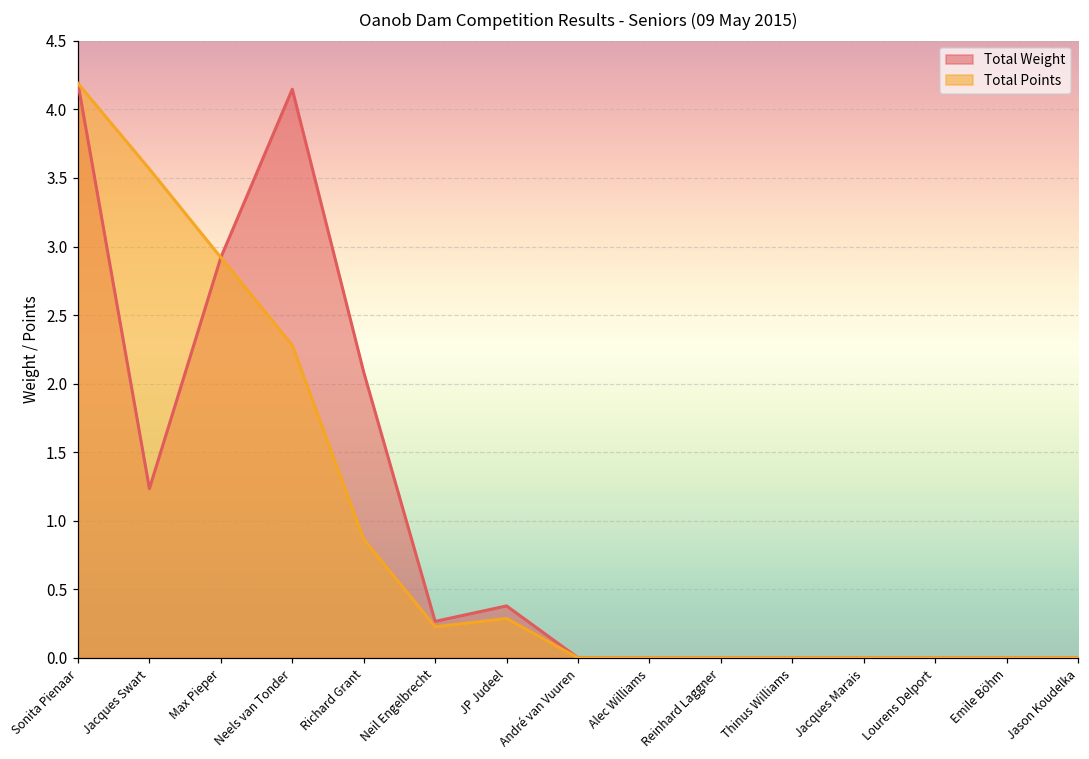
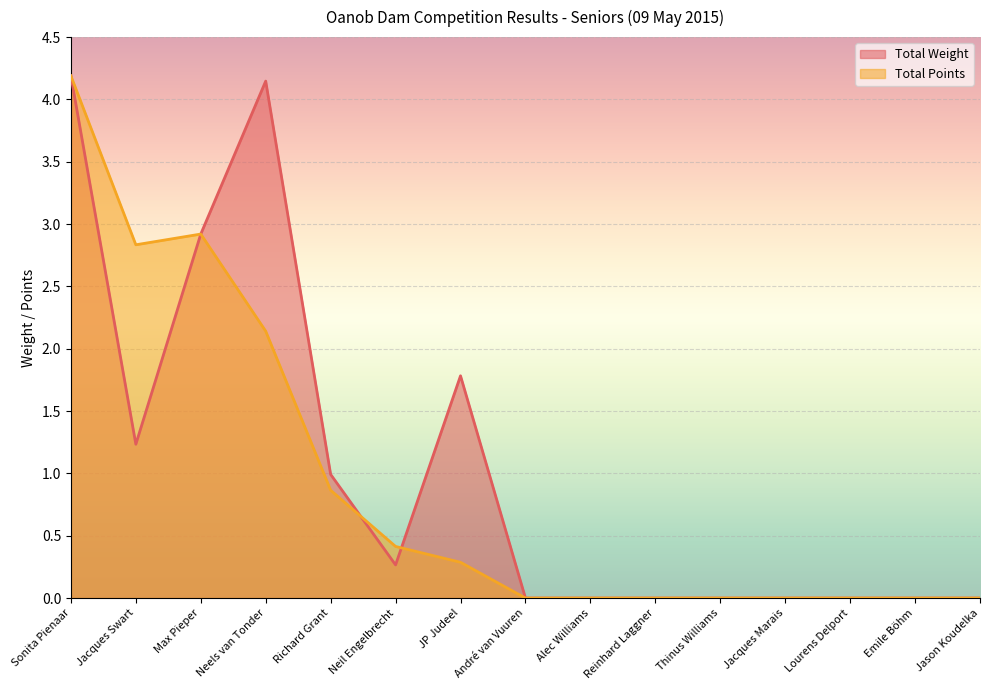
Total Points, Jacques Swart: 3.57 -> 2.83
Total Points, Neels van Tonder: 2.28 -> 2.14
Total Weight, Richard Grant: 2.08 -> 0.99
Total Points, Neil Engelbrecht: 0.23 -> 0.41
Total Weight, JP Judeel: 0.38 -> 1.78
